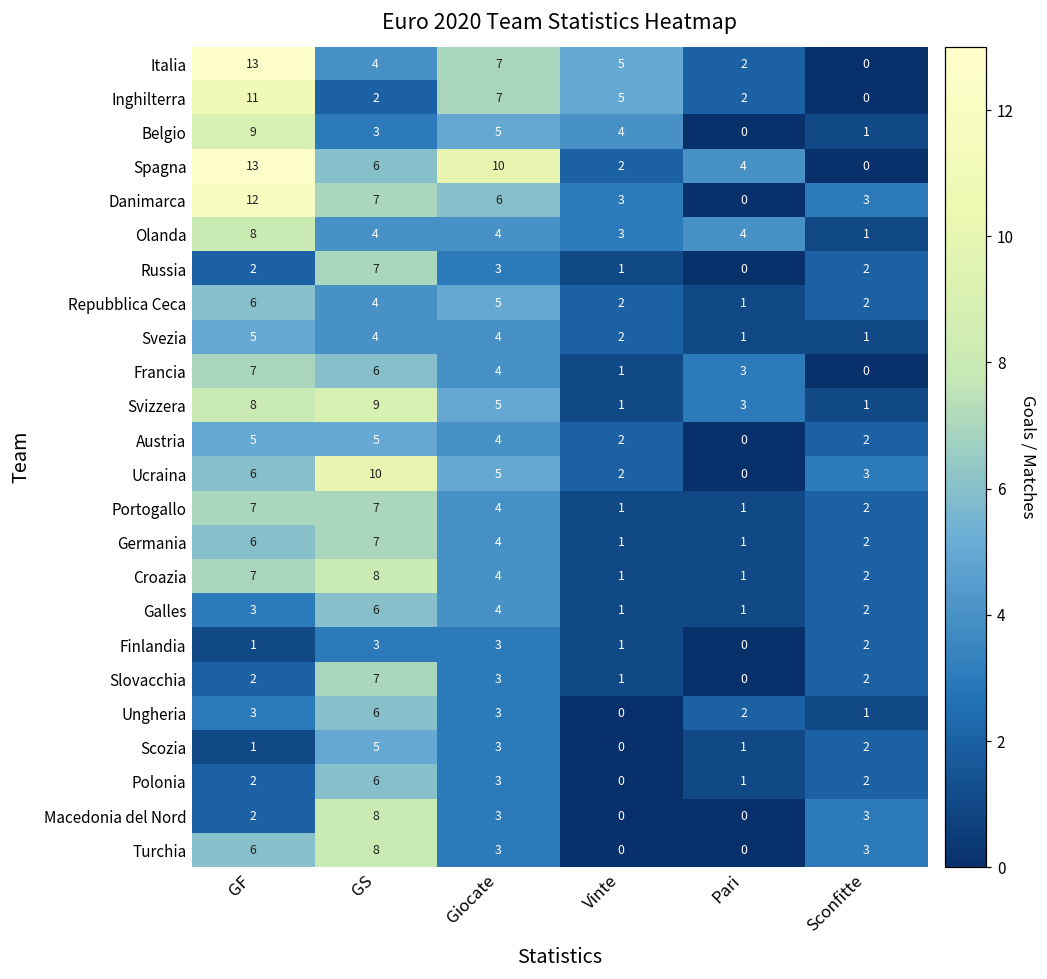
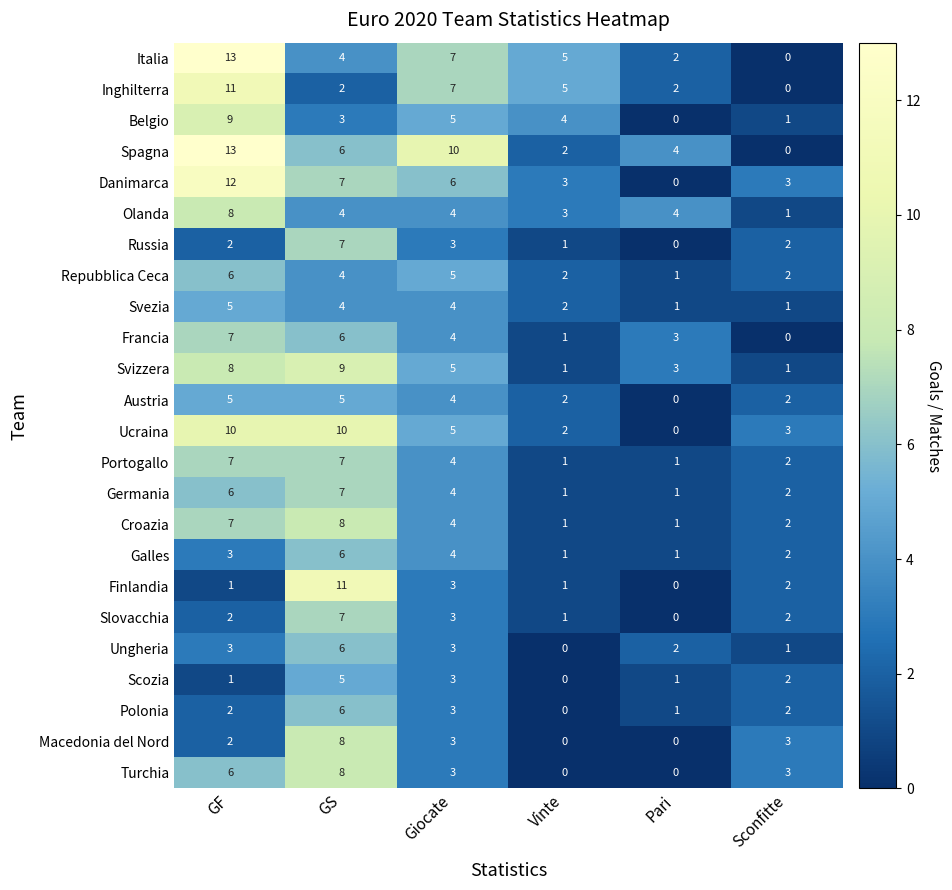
Ucraina, GF: 6 -> 10
Finlandia, GS: 3 -> 11
